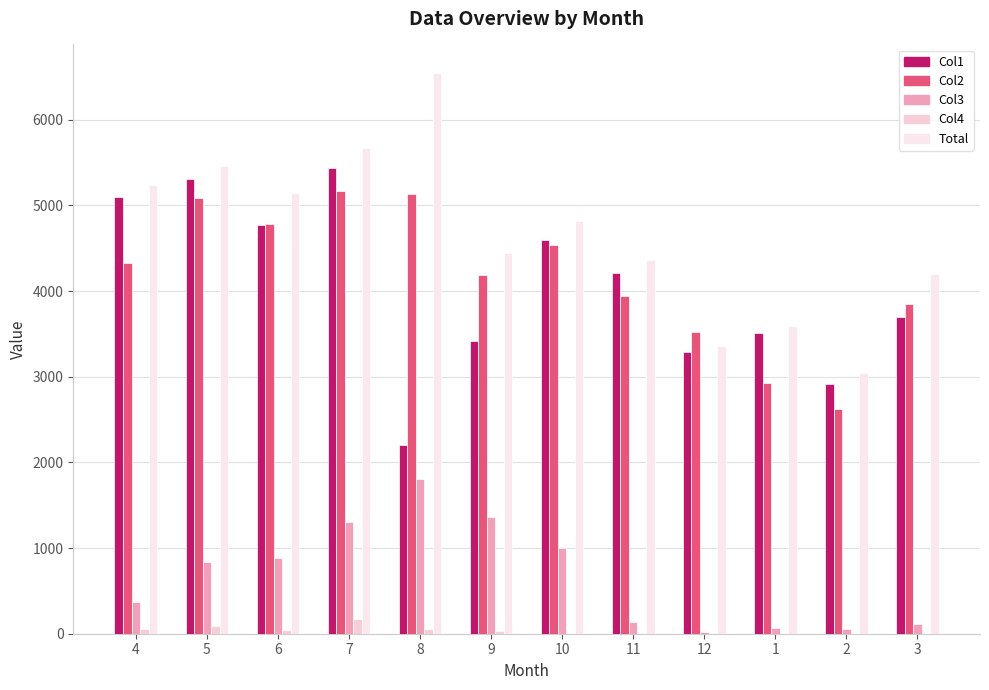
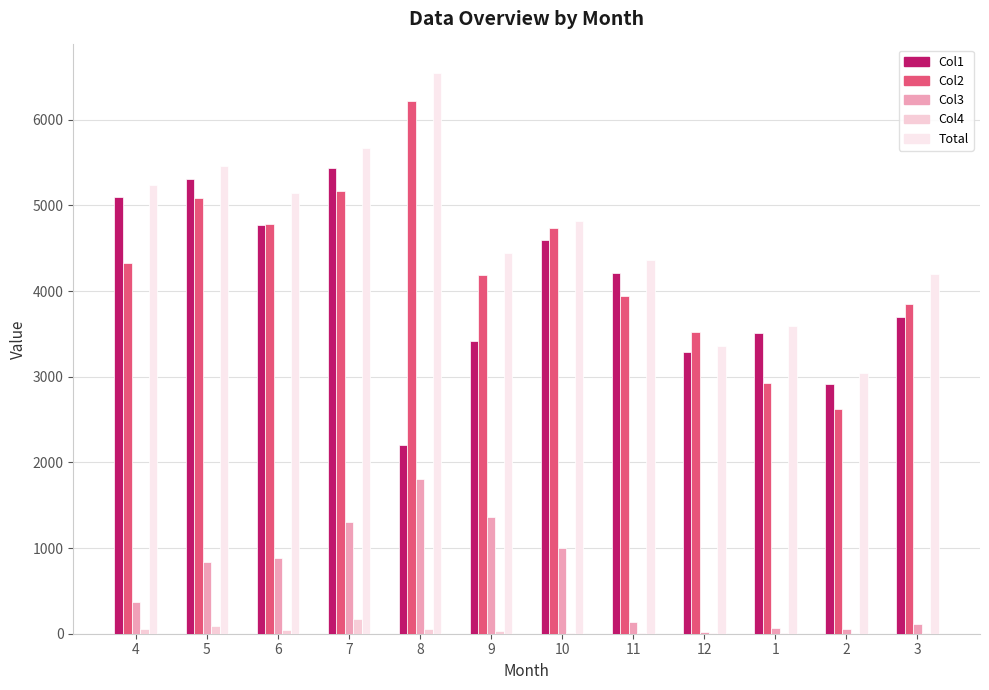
Col2, 8: 5100 -> 6200
Col2, 10: 4500 -> 4700
